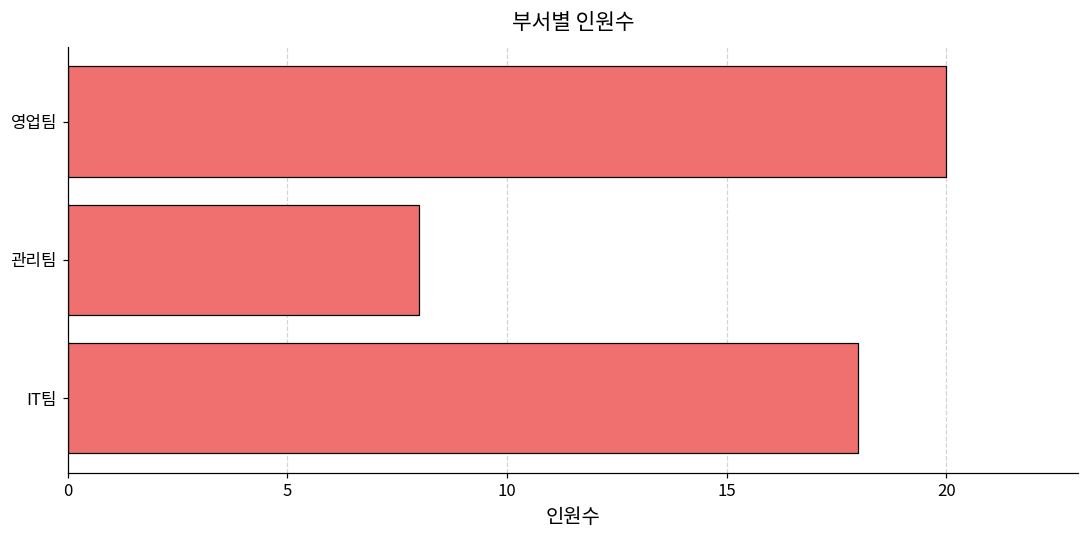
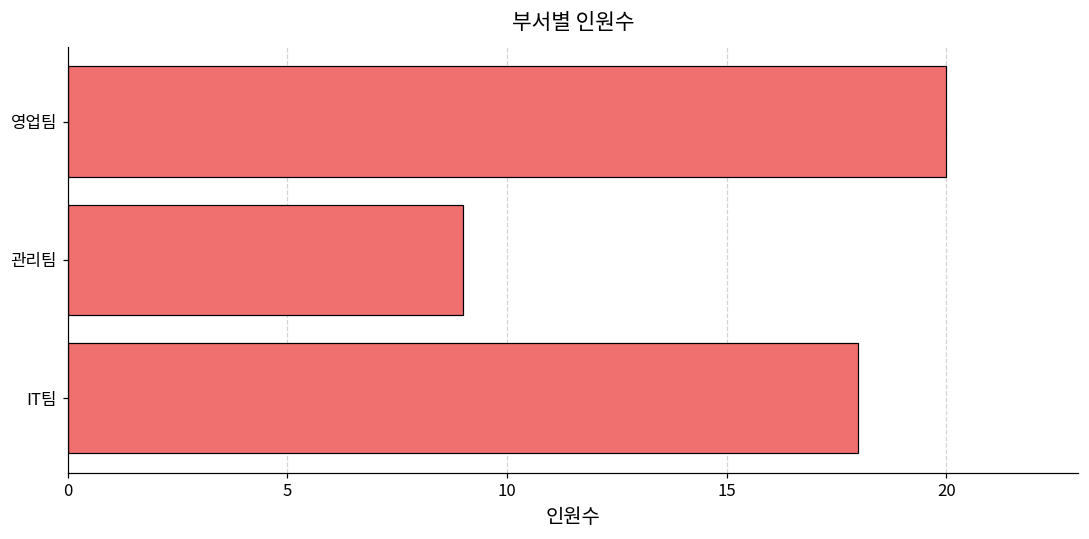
관리팀: 8 -> 9
